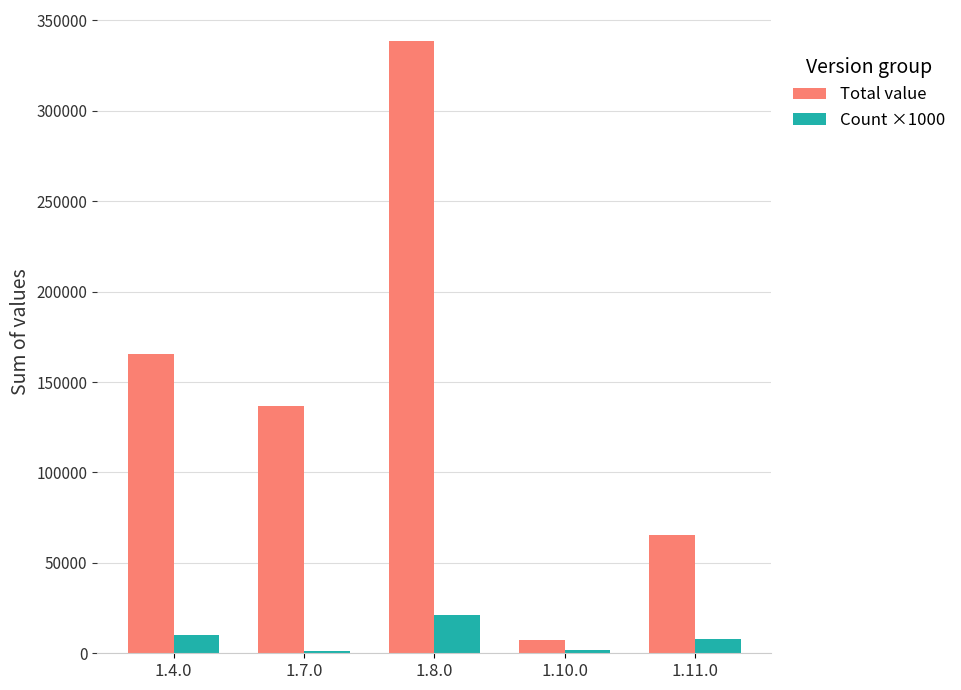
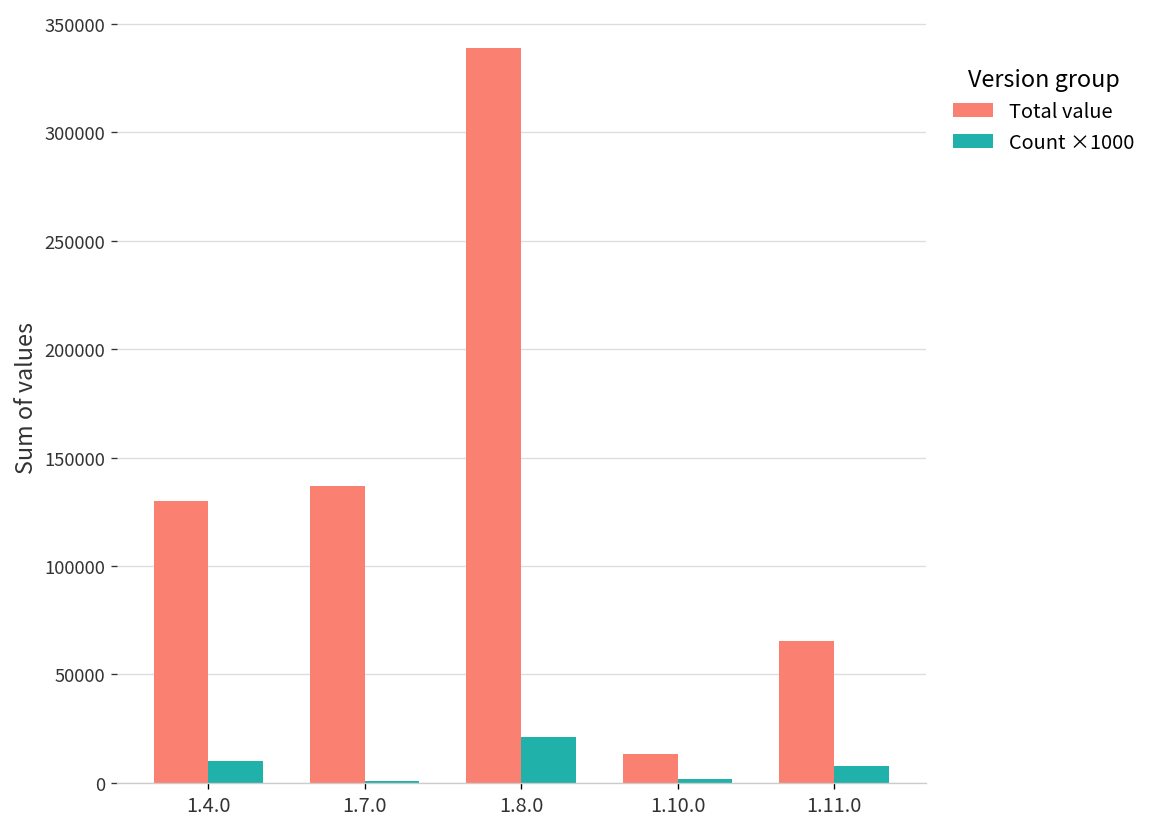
Total value, 1.4.0: 166000 -> 130000
Total value, 1.10.0: 7000 -> 13000
